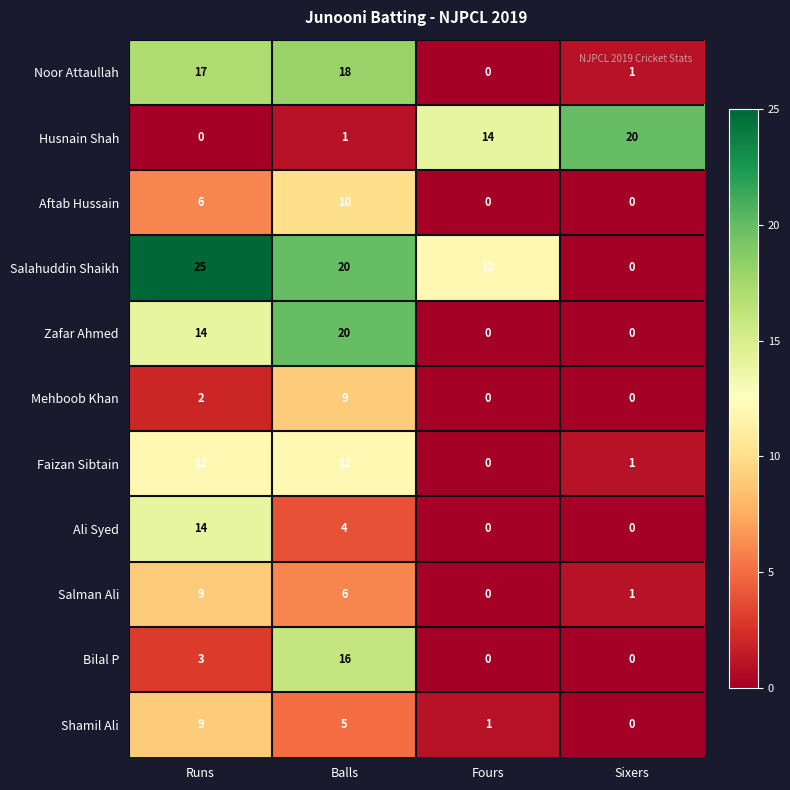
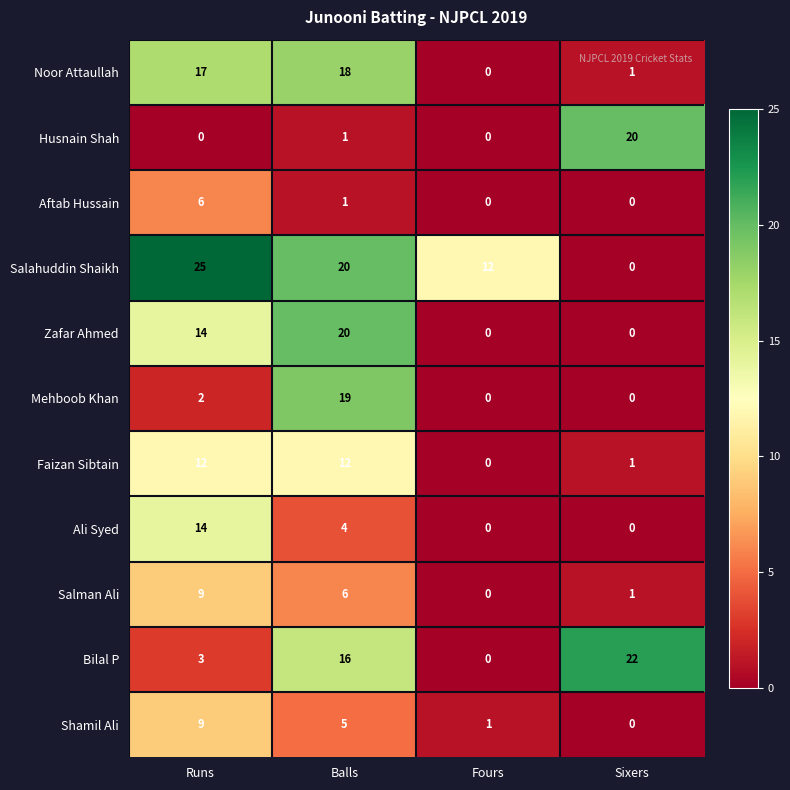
Husnain Shah, Fours: 14 -> 0
Aftab Hussain, Balls: 10 -> 1
Mehboob Khan, Balls: 9 -> 19
Bilal P, Sixers: 0 -> 22
